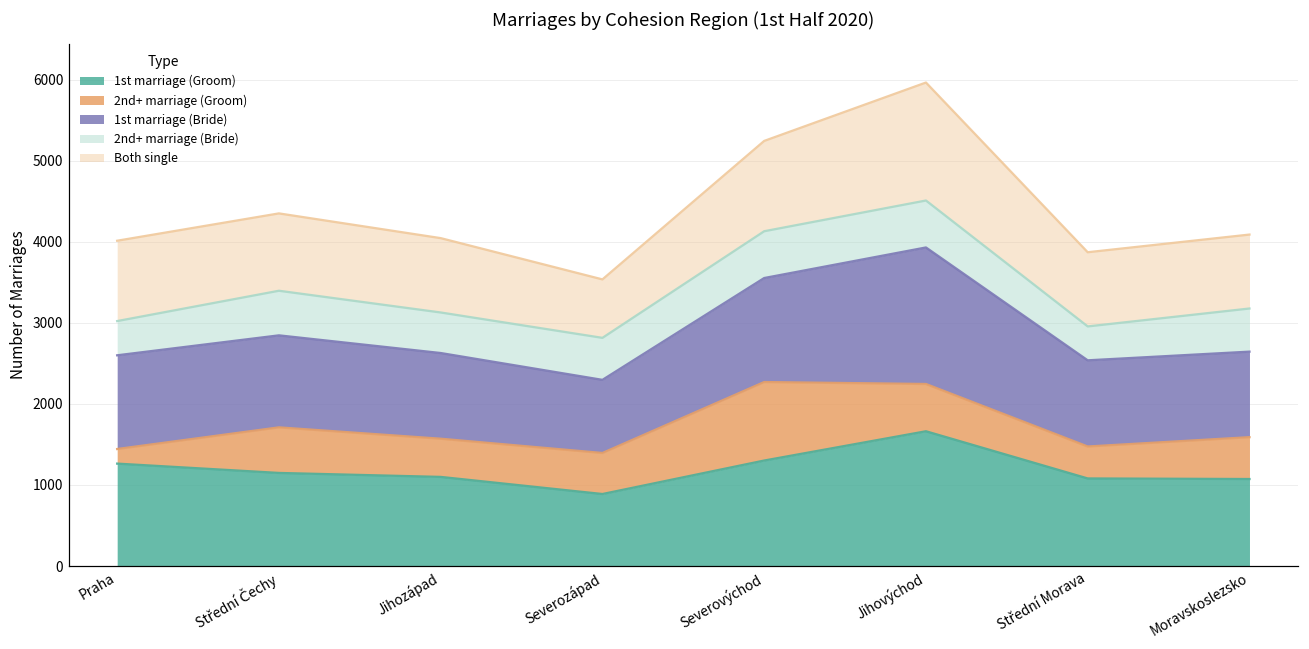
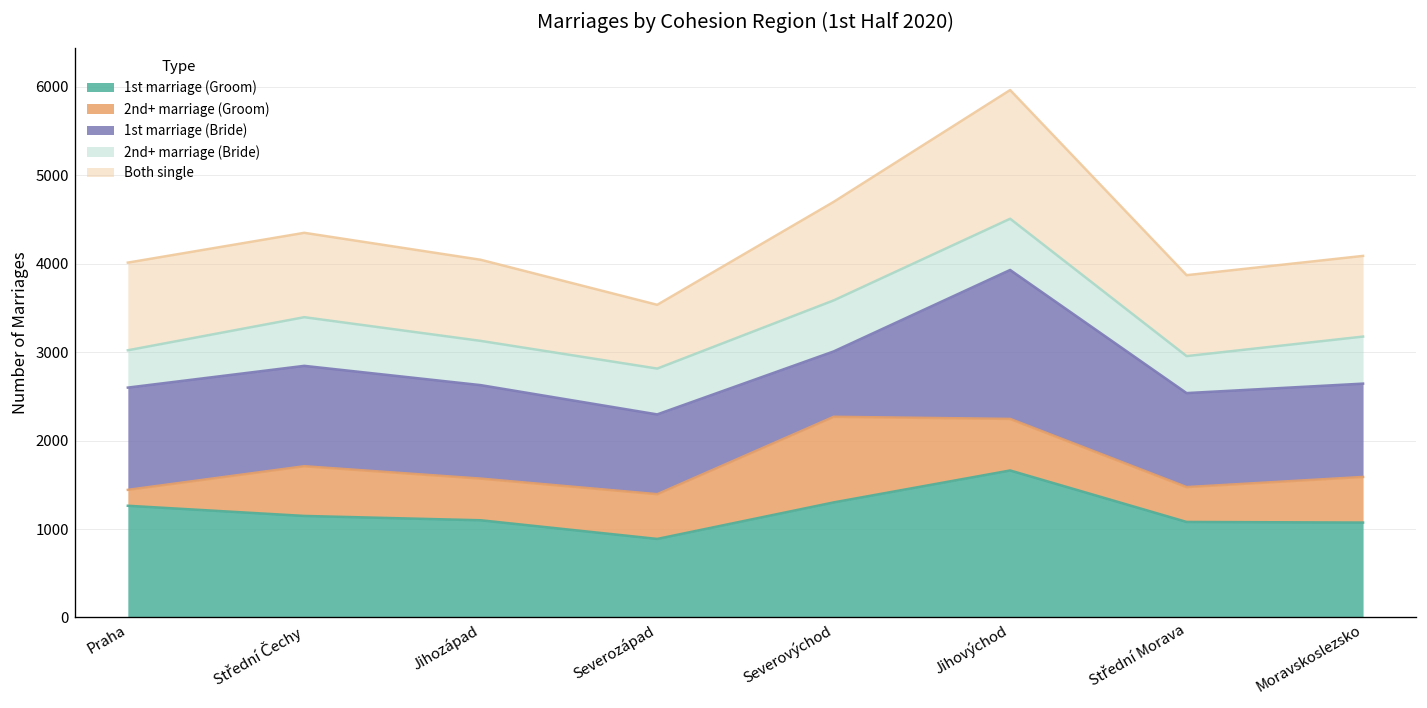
1st marriage (Bride), Severovýchod: 1300 -> 700
